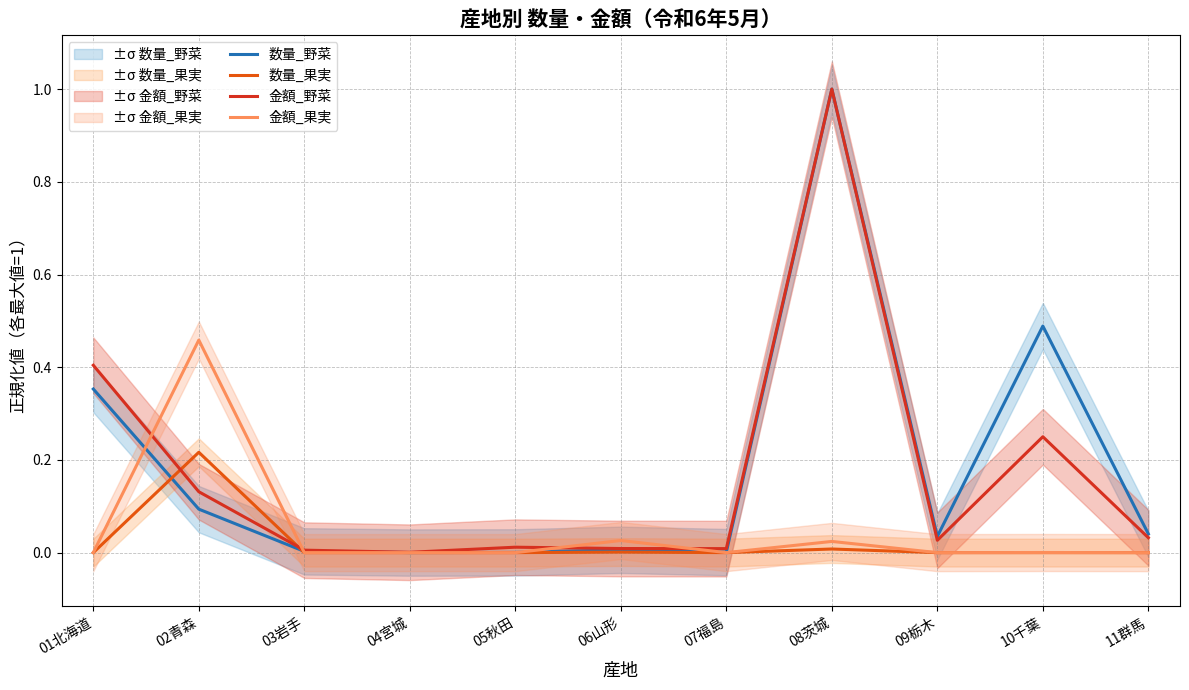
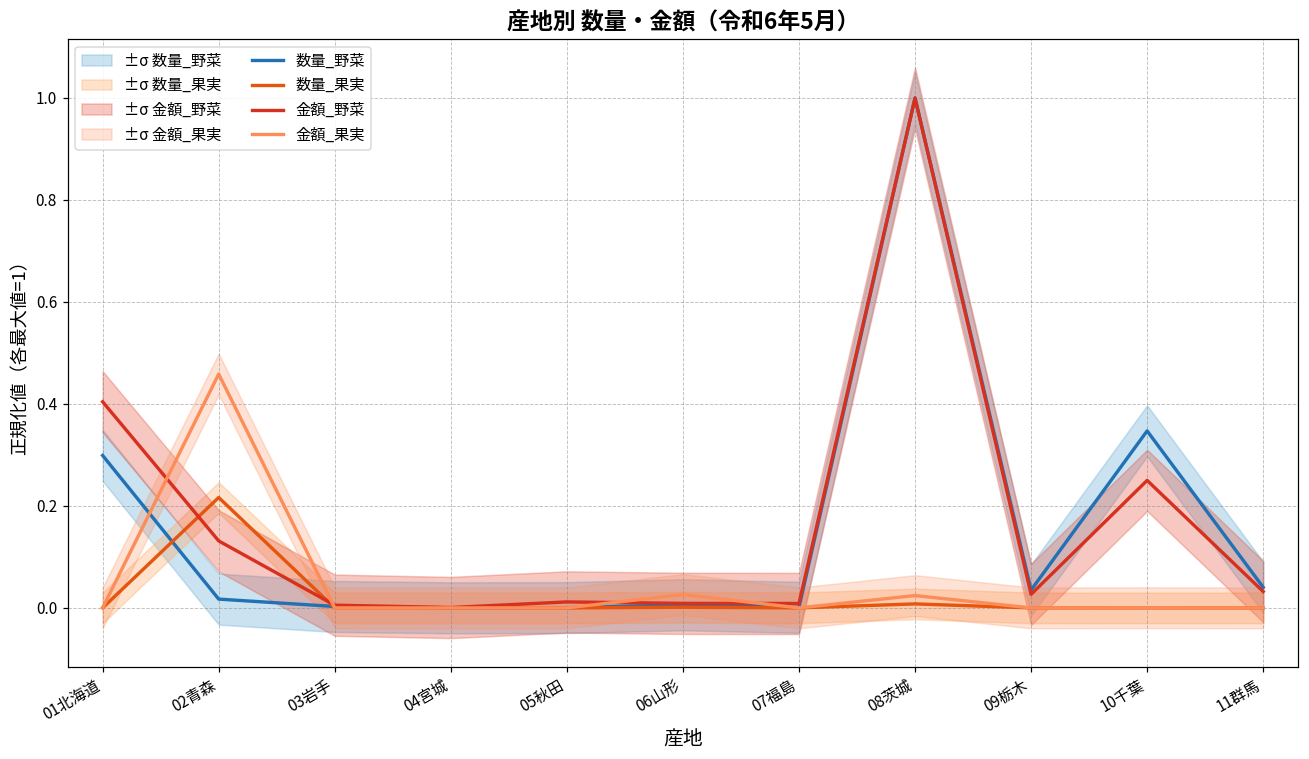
数量_野菜, 01北海道: 0.35 -> 0.30
数量_野菜, 02青森: 0.09 -> 0.02
数量_野菜, 10千葉: 0.49 -> 0.35
